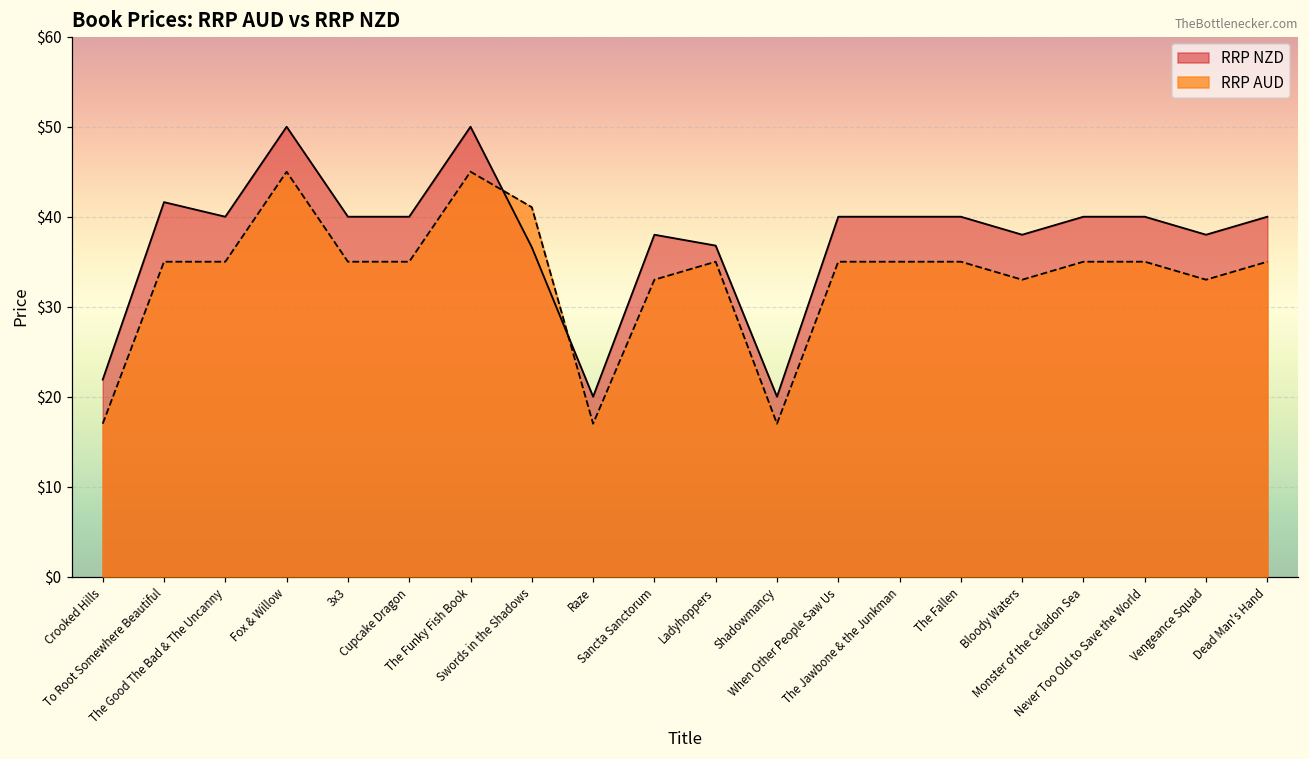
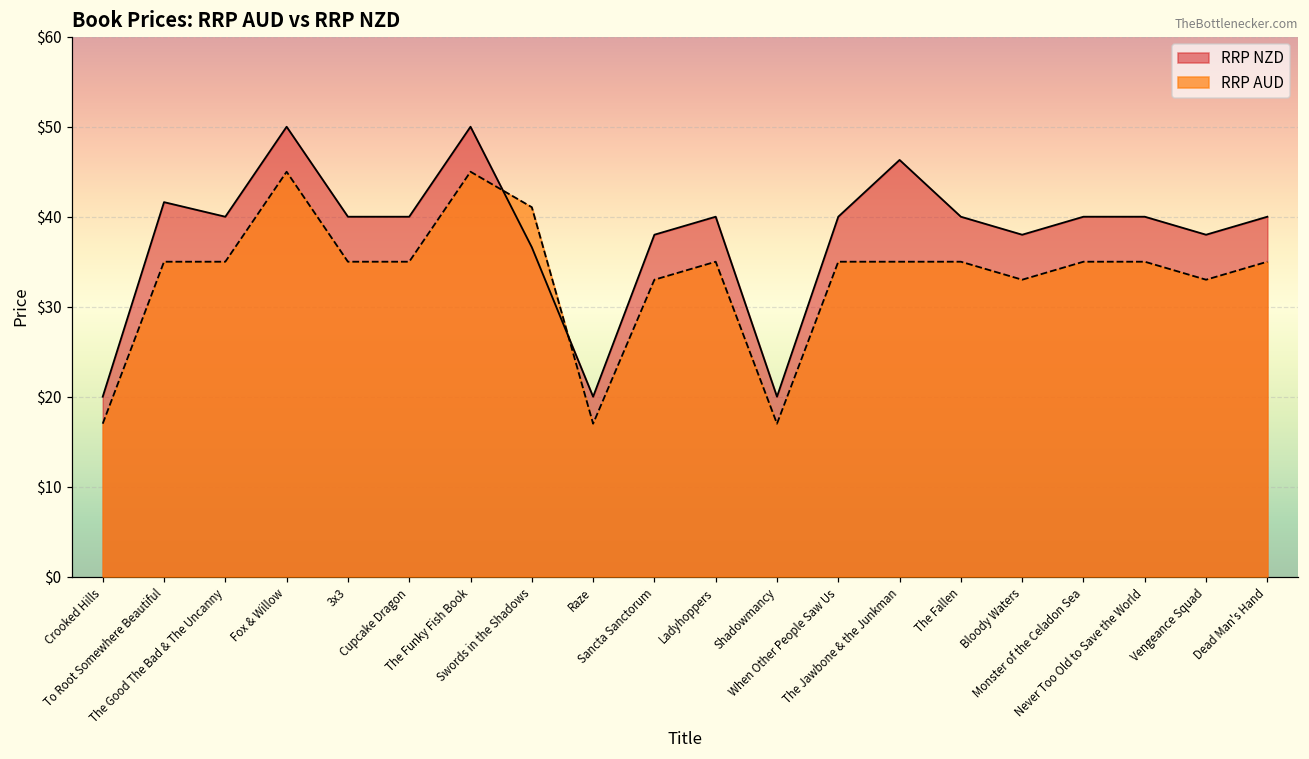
RRP NZD, Crooked Hills: $22 -> $20
RRP NZD, Ladyhoppers: $37 -> $40
RRP NZD, The Jawbone & the Junkman: $40 -> $46
